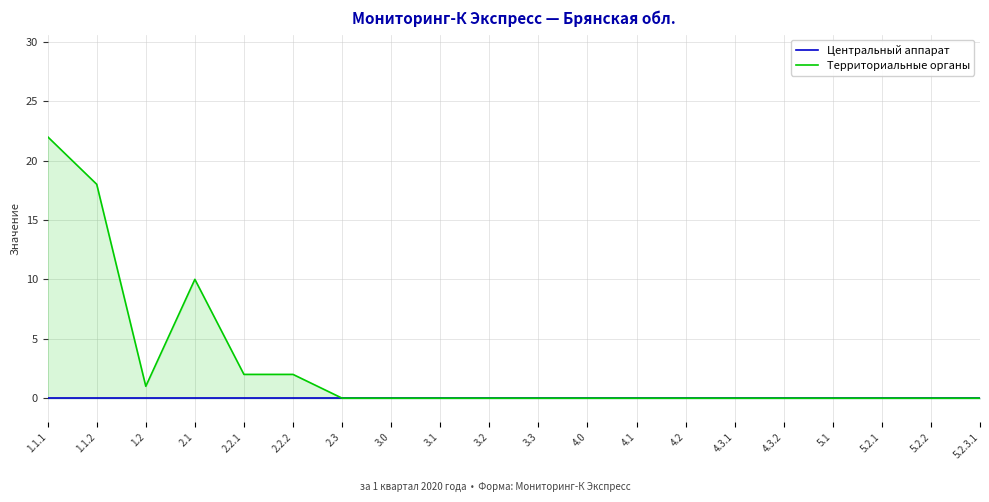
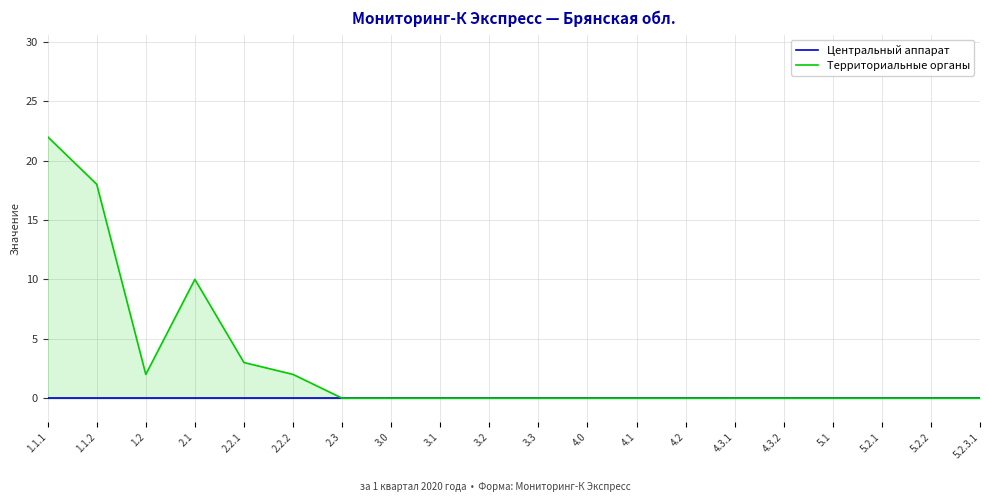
Территориальные органы, 1.2: 1 -> 2
Территориальные органы, 2.2.1: 2 -> 3
